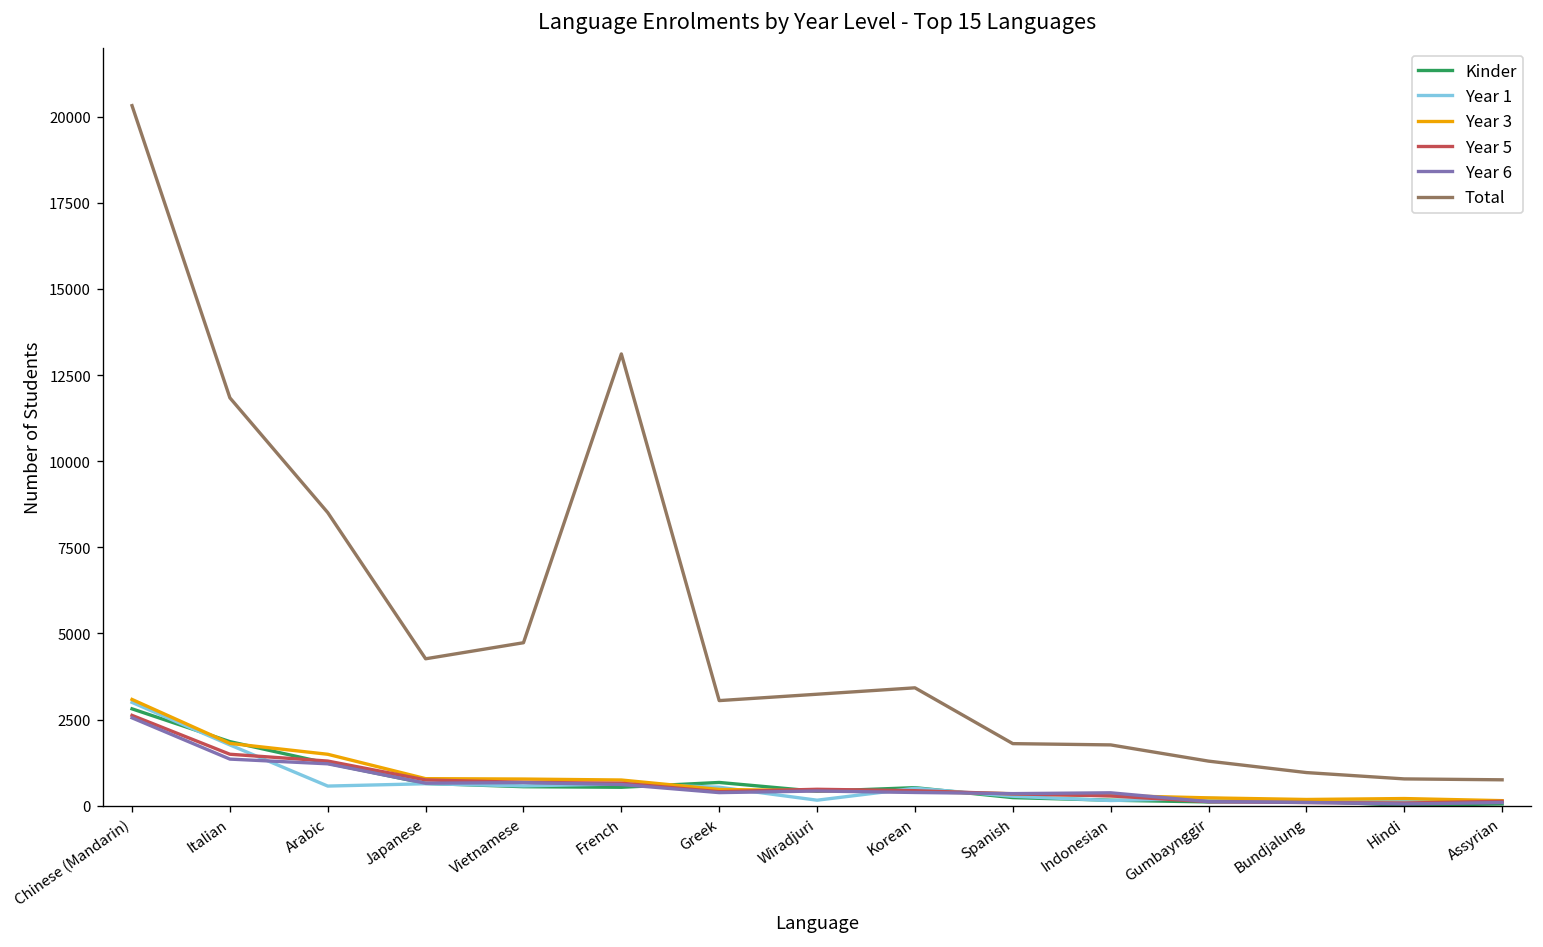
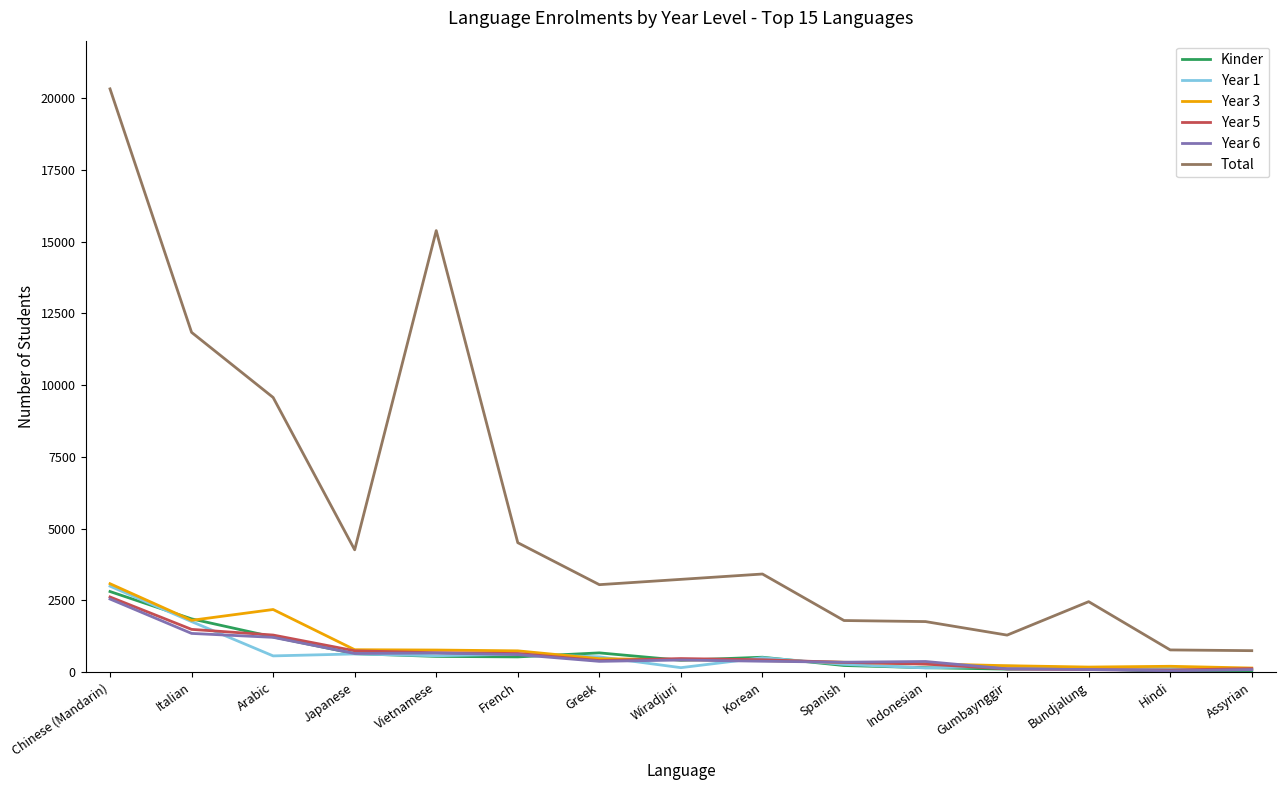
Year 3, Arabic: 1500 -> 2200
Total, Arabic: 8500 -> 9600
Total, Vietnamese: 4700 -> 15400
Total, French: 13100 -> 4500
Total, Bundjalung: 1000 -> 2500
